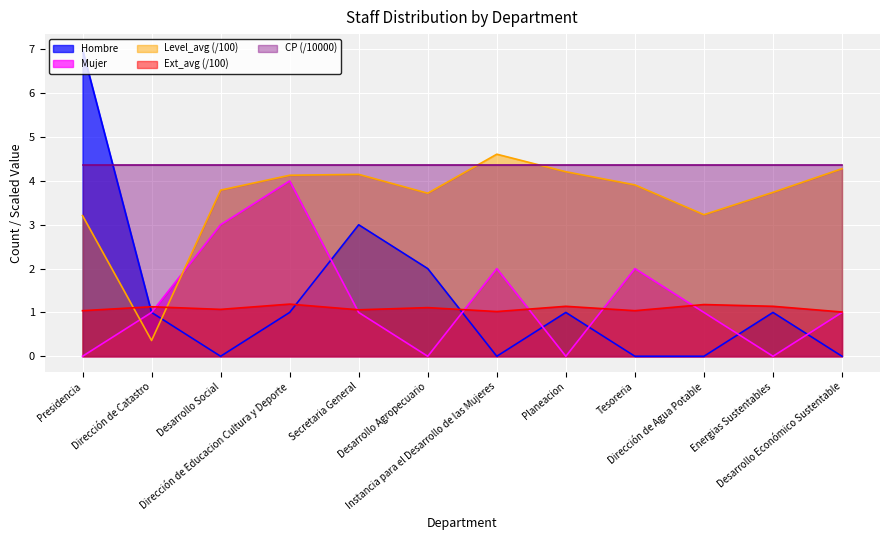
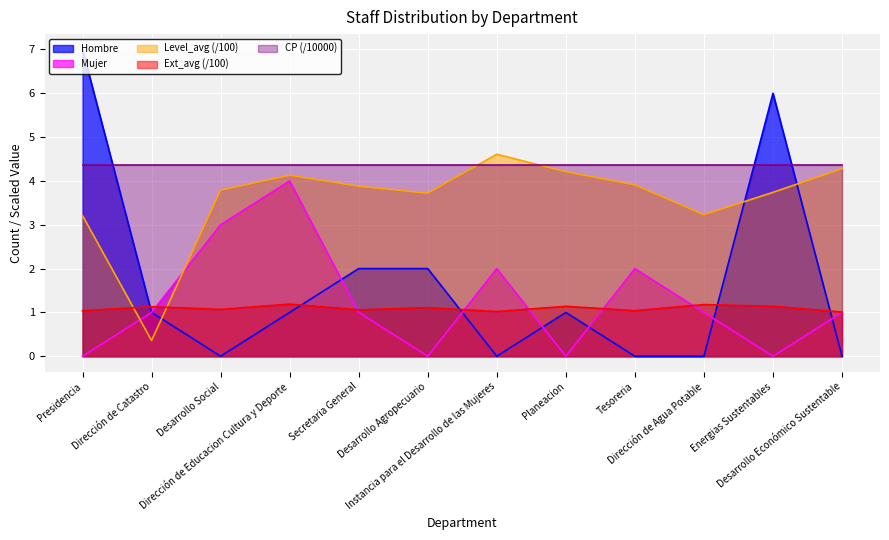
Hombre, Secretaria General: 3 -> 2
Level_avg (/100), Secretaria General: 4.2 -> 3.9
Hombre, Energias Sustentables: 1 -> 6
